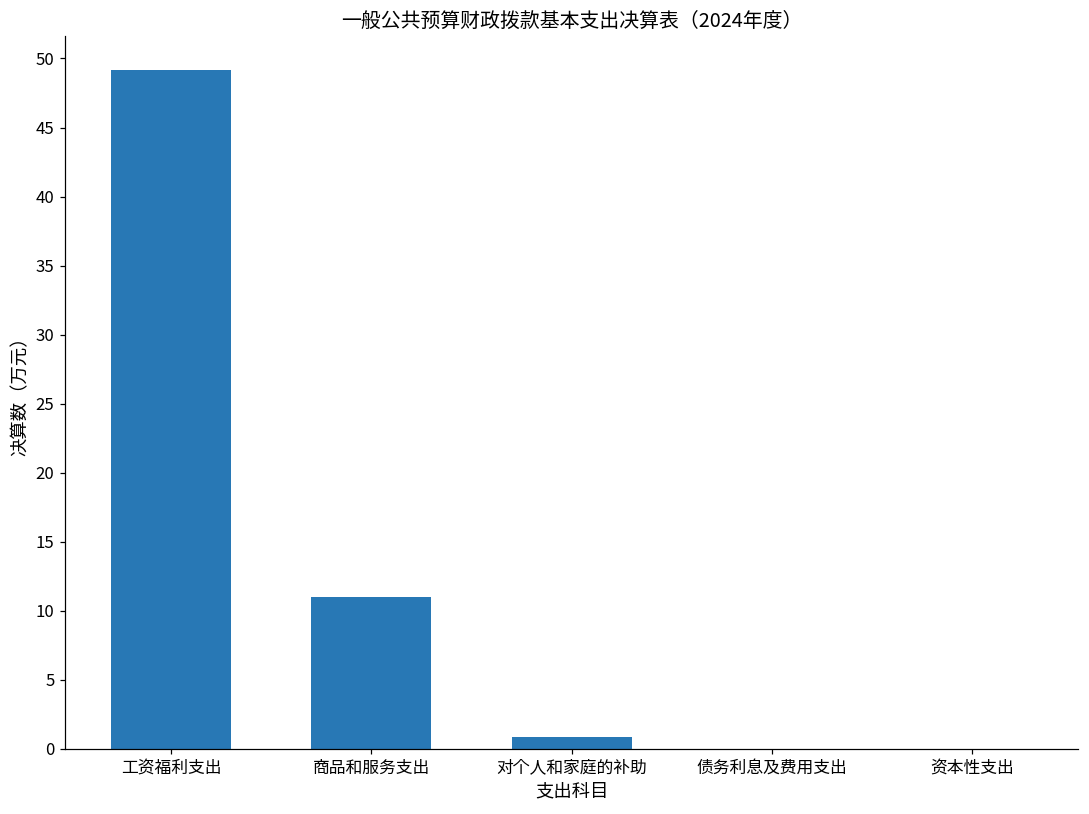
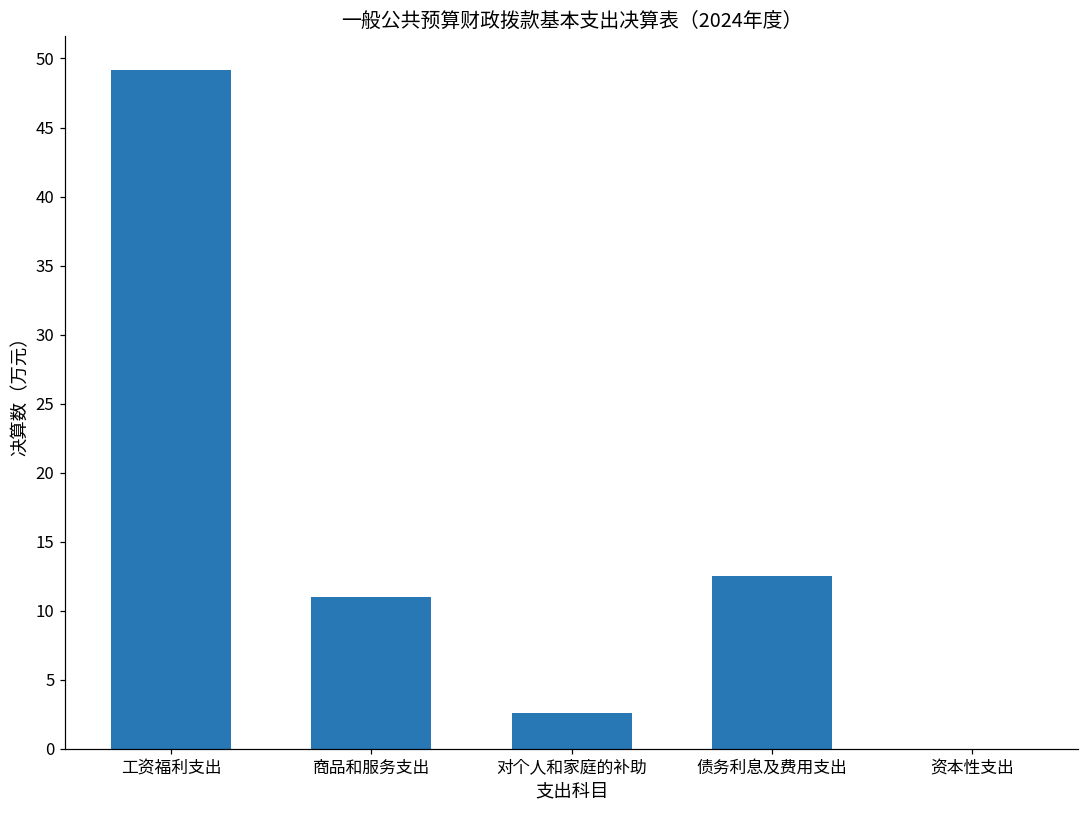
对个人和家庭的补助: 0.8 -> 2.6
债务利息及费用支出: 0.0 -> 12.5
